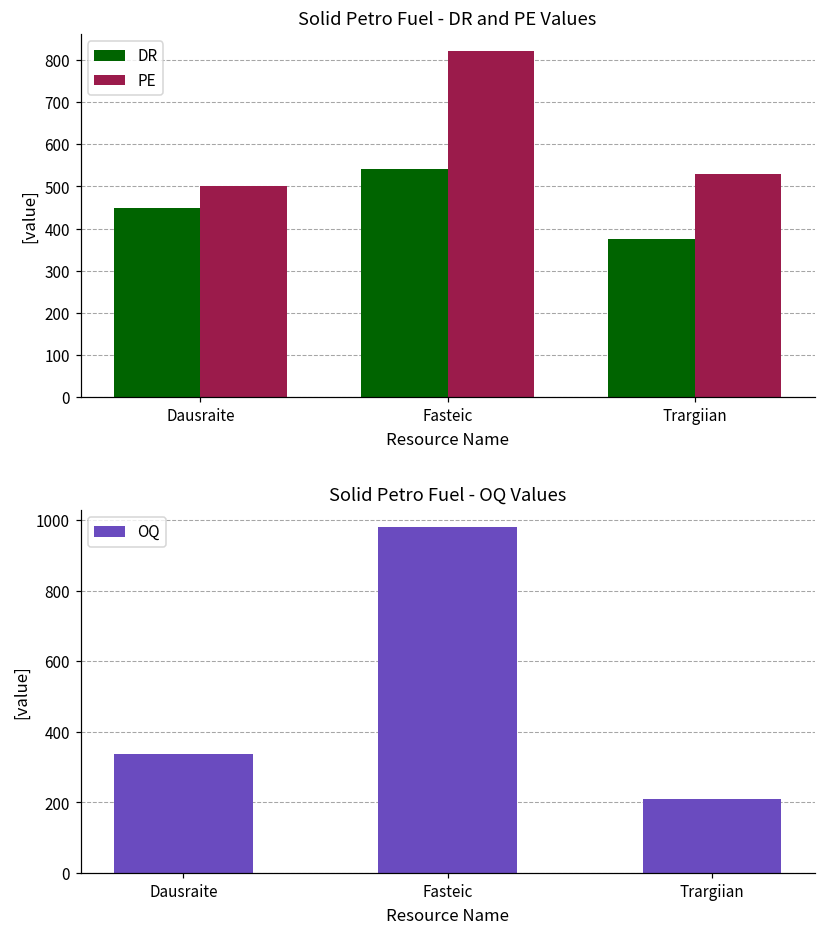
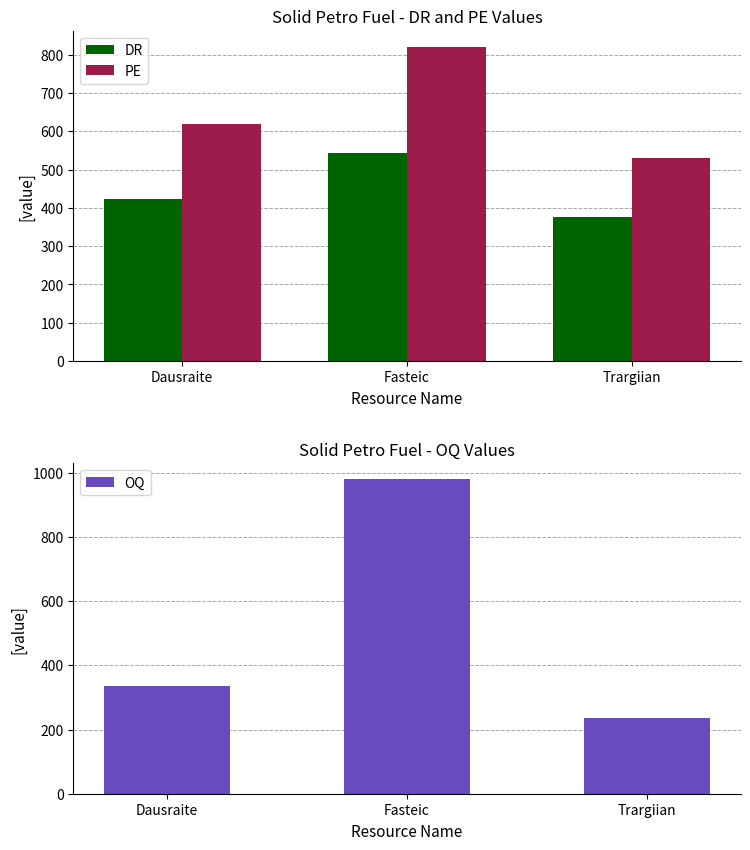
Solid Petro Fuel - DR and PE Values, DR, Dausraite: 450 -> 420
Solid Petro Fuel - DR and PE Values, PE, Dausraite: 500 -> 620
Solid Petro Fuel - OQ Values, Trargiian: 210 -> 240
